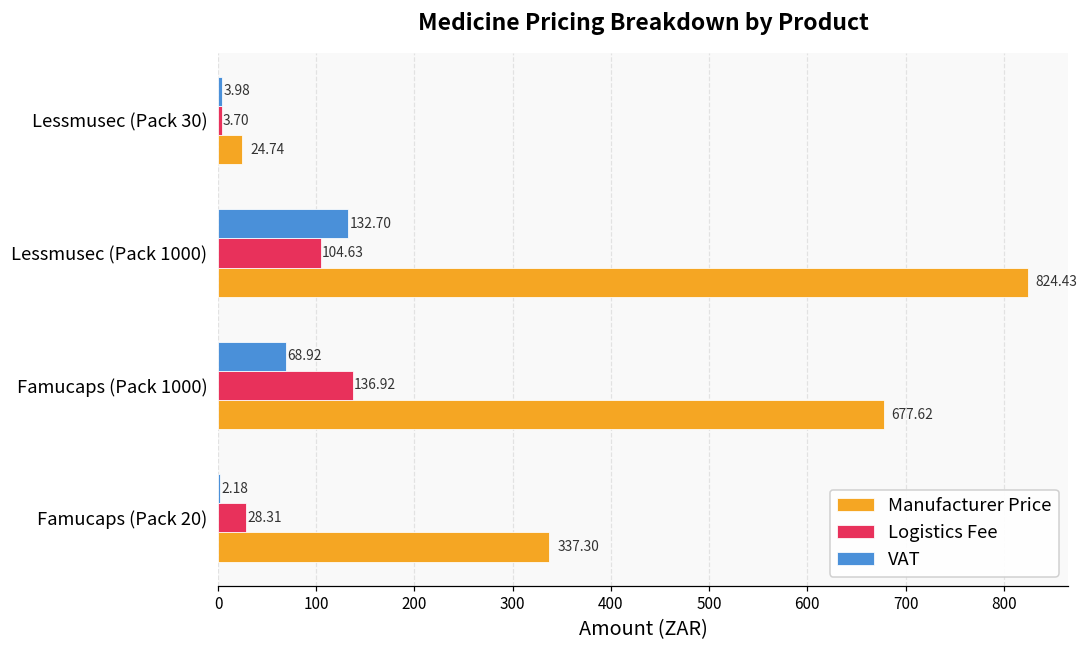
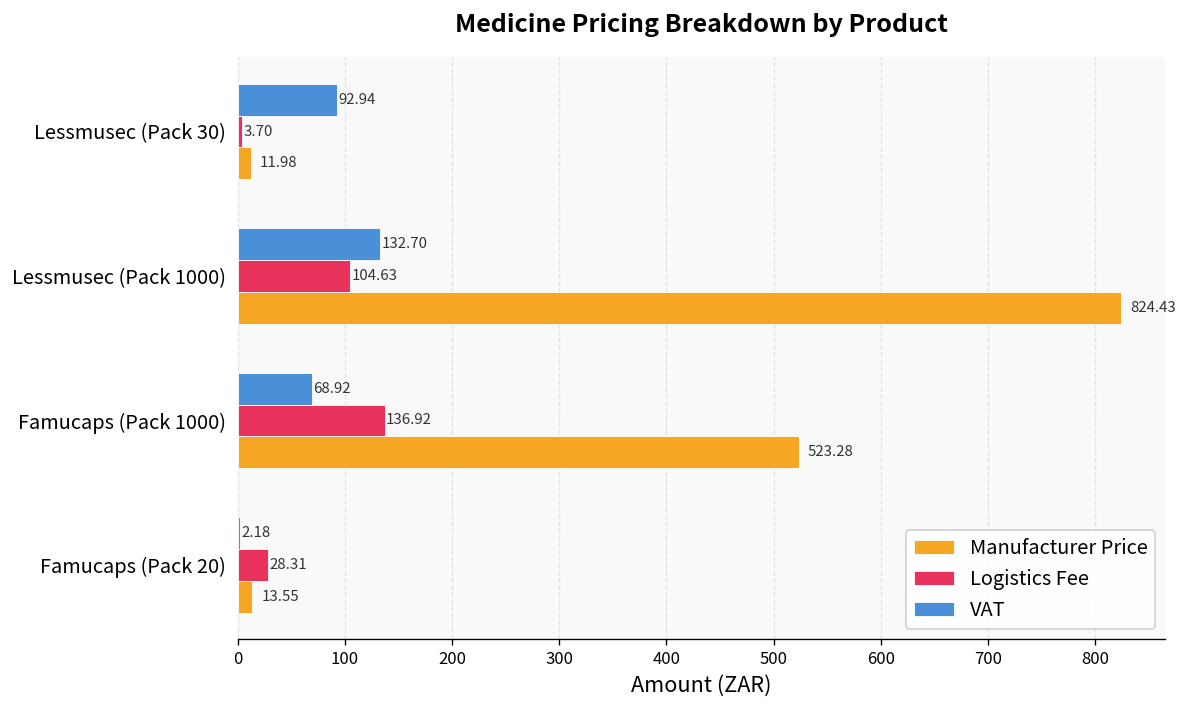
VAT, Lessmusec (Pack 30): 3.98 -> 92.94
Manufacturer Price, Lessmusec (Pack 30): 24.74 -> 11.98
Manufacturer Price, Famucaps (Pack 1000): 677.62 -> 523.28
Manufacturer Price, Famucaps (Pack 20): 337.30 -> 13.55
